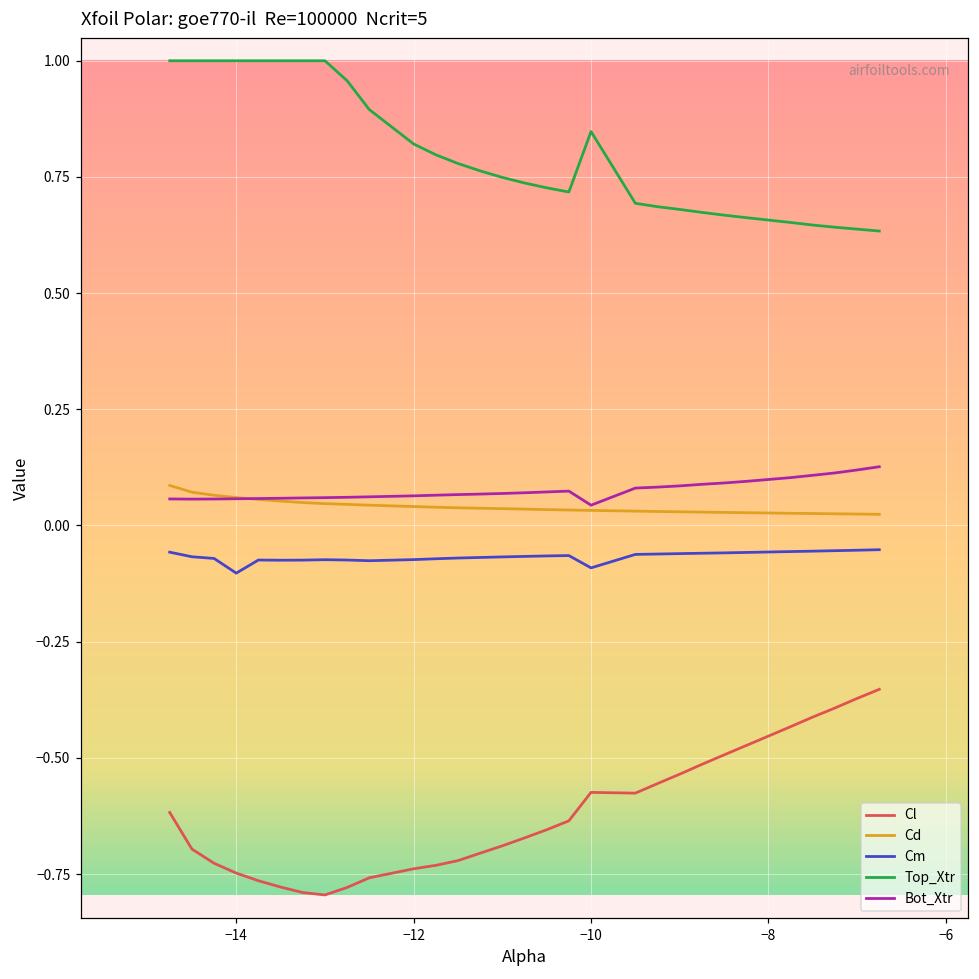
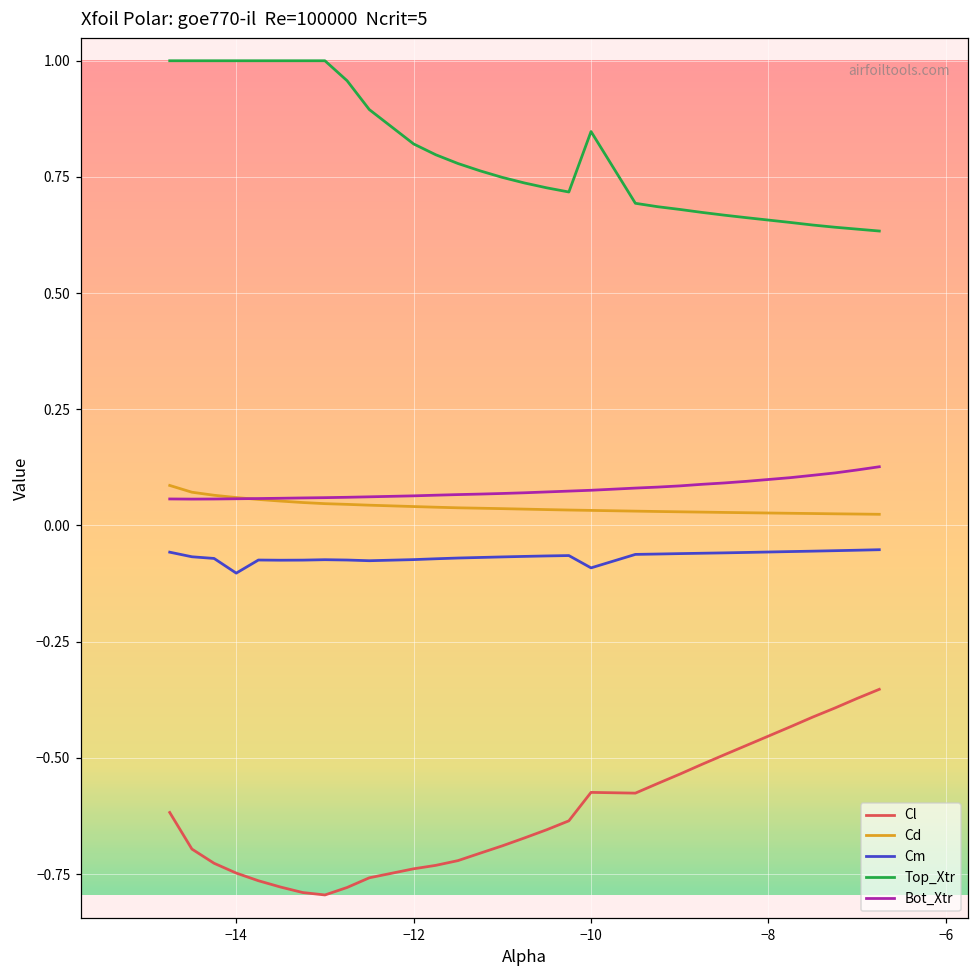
Bot_Xtr, −10: 0.04 -> 0.08
